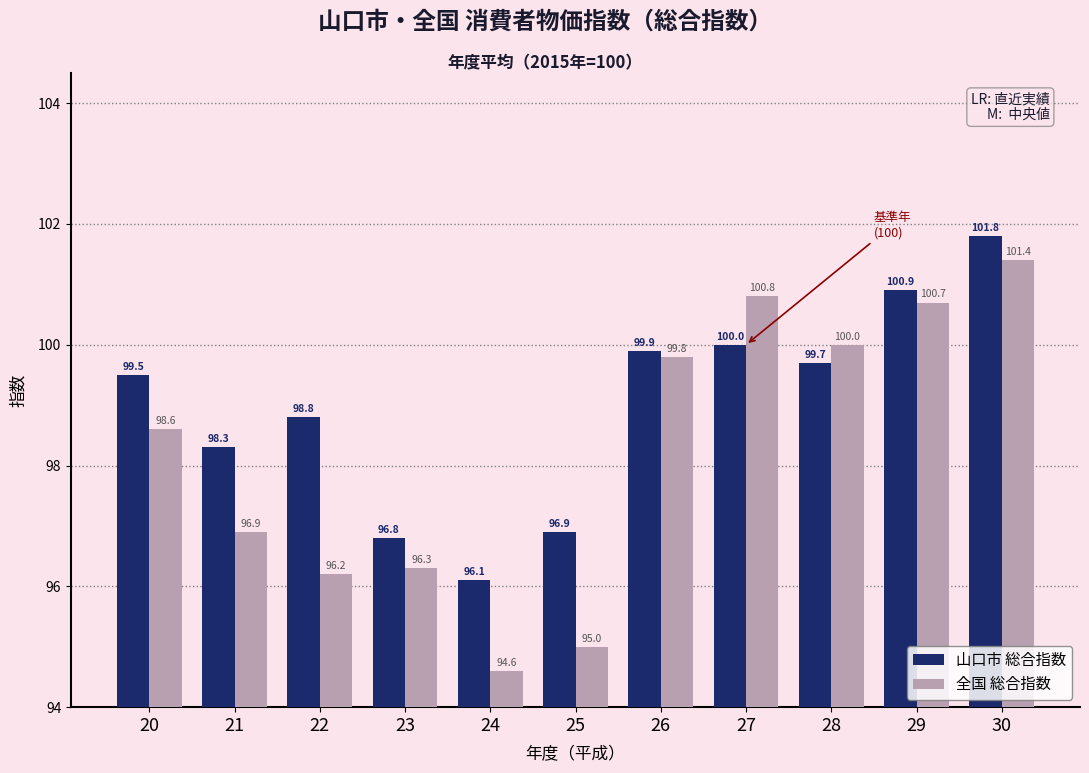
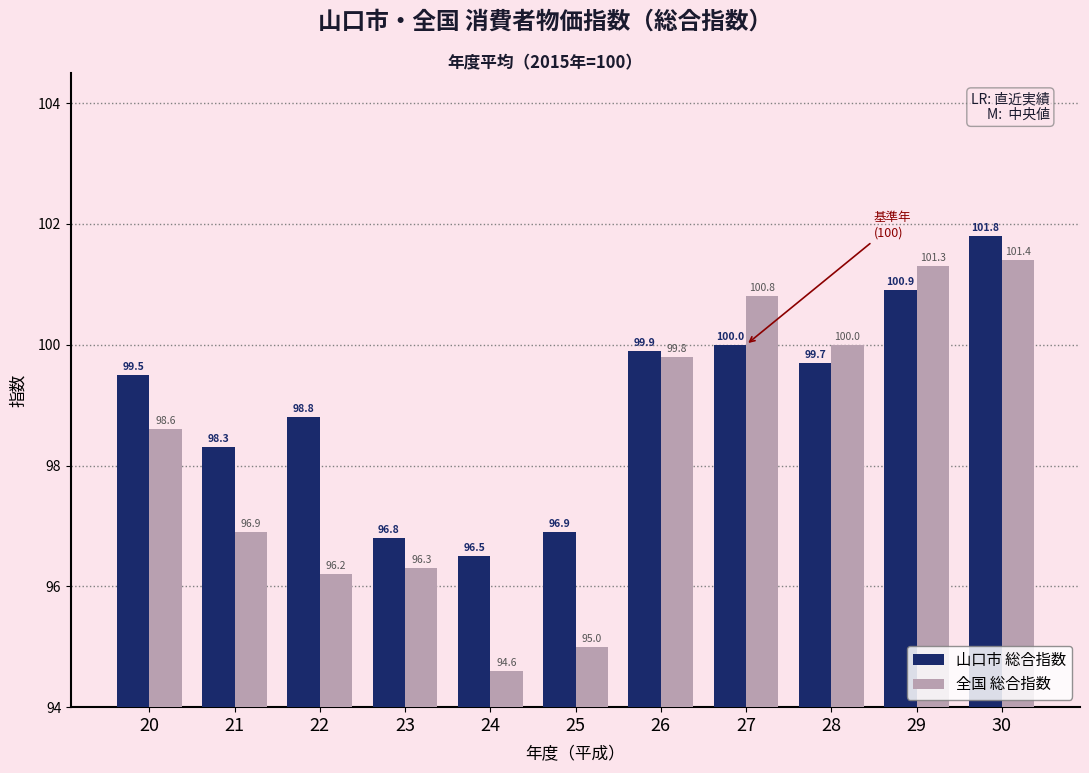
山口市 総合指数, 24: 96.1 -> 96.5
全国 総合指数, 29: 100.7 -> 101.3
